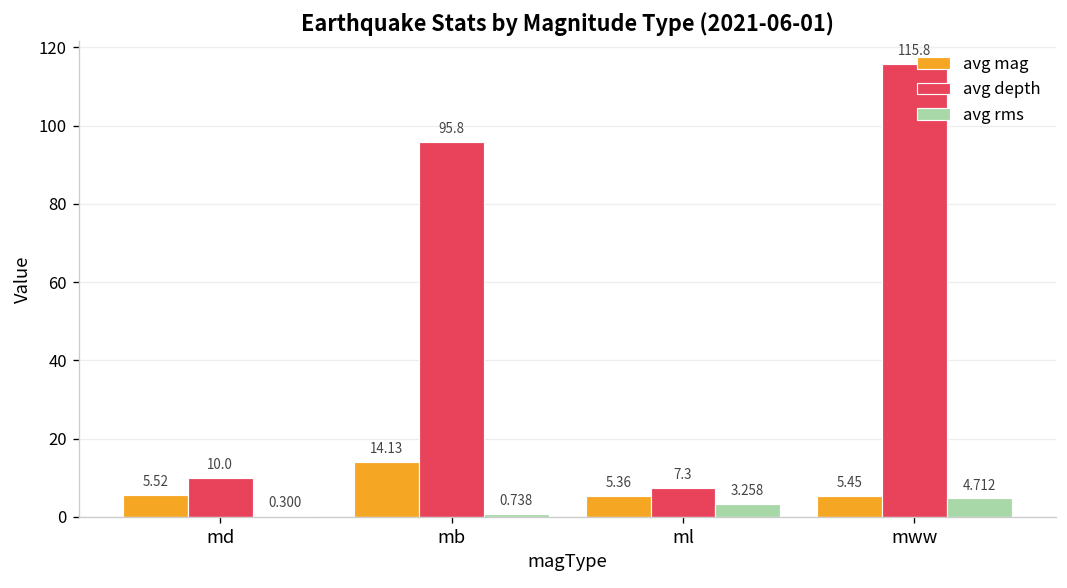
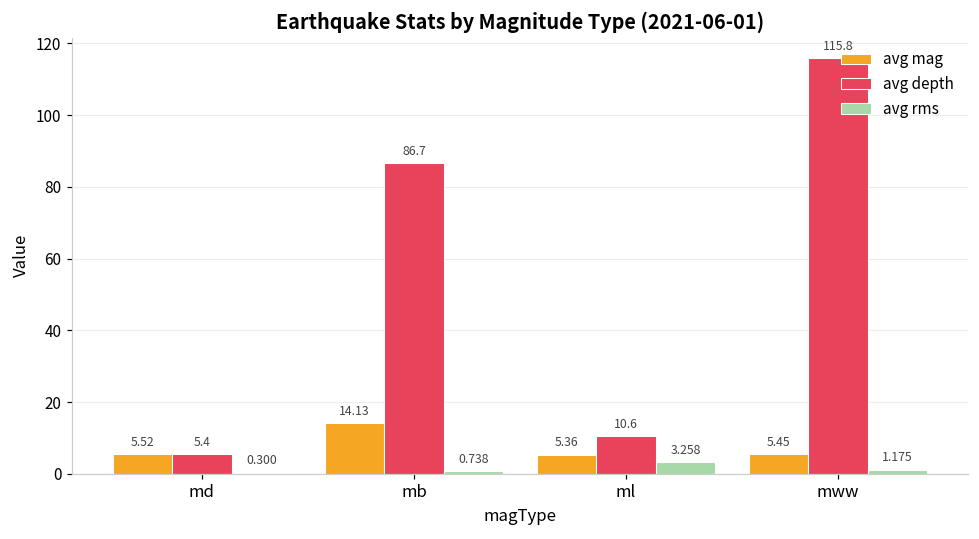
avg depth, md: 10.0 -> 5.4
avg depth, mb: 95.8 -> 86.7
avg depth, ml: 7.3 -> 10.6
avg rms, mww: 4.712 -> 1.175
